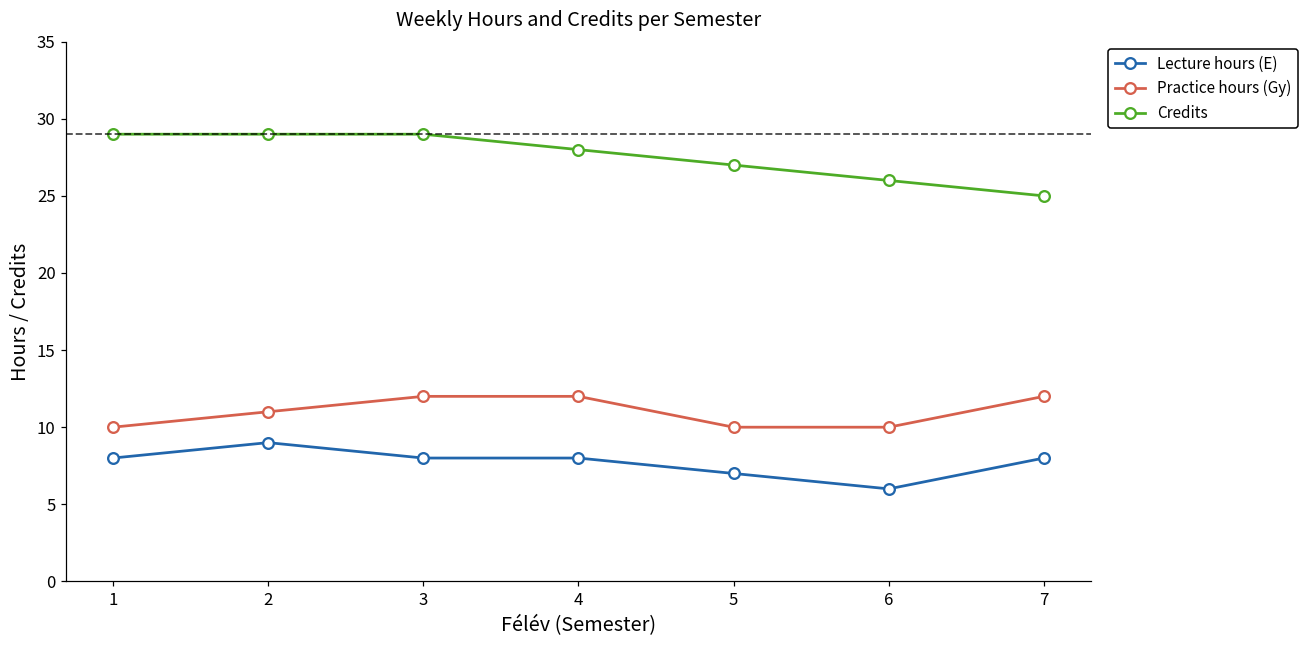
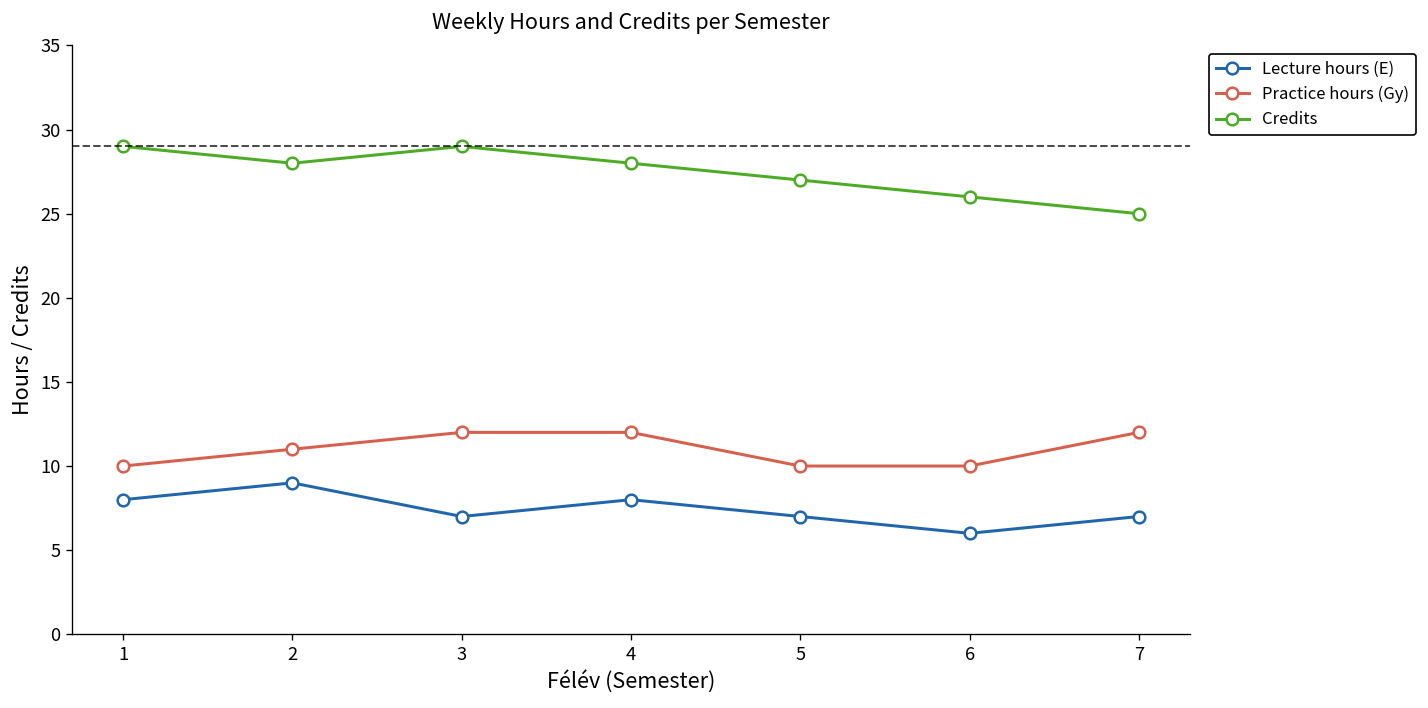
Credits, 2: 29 -> 28
Lecture hours (E), 3: 8 -> 7
Lecture hours (E), 7: 8 -> 7
